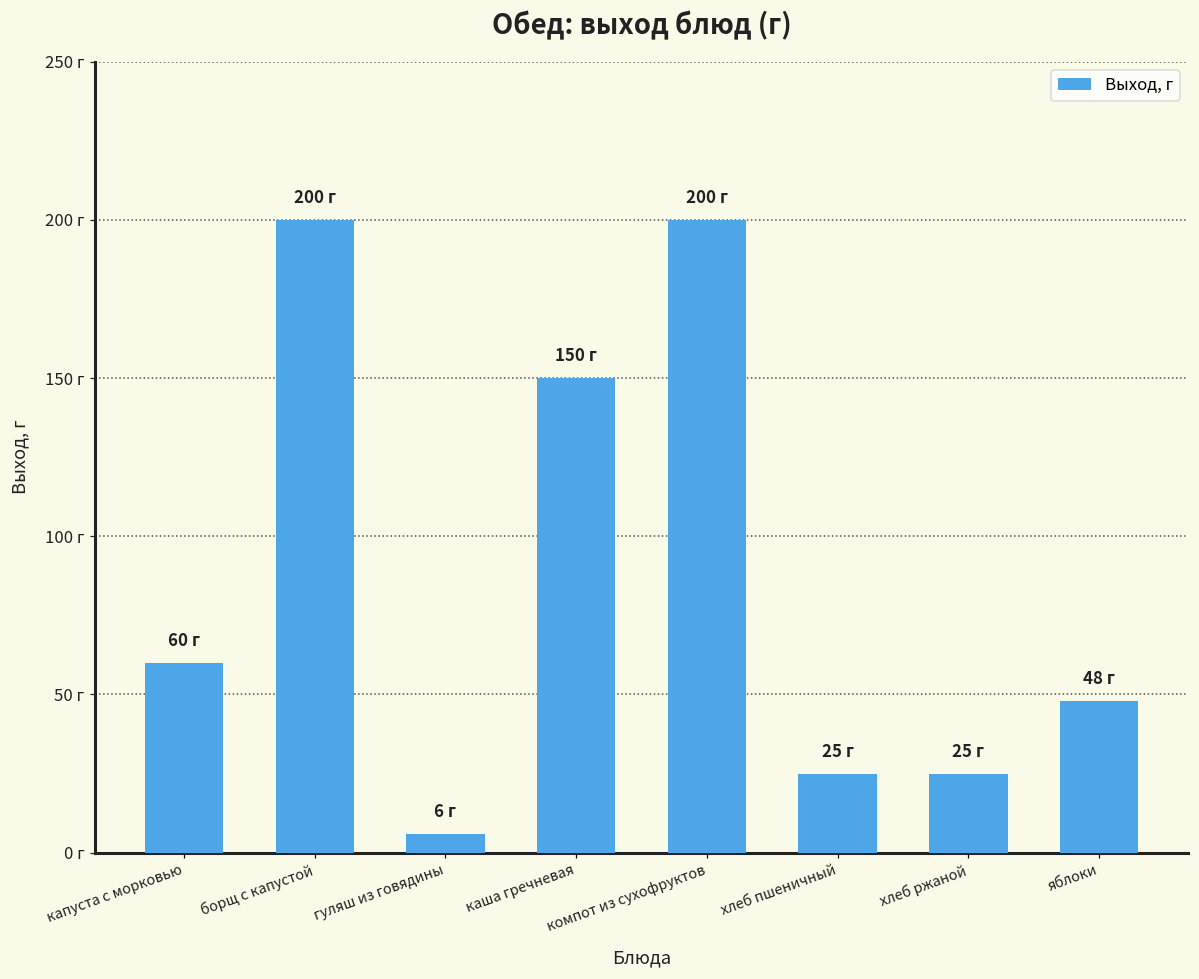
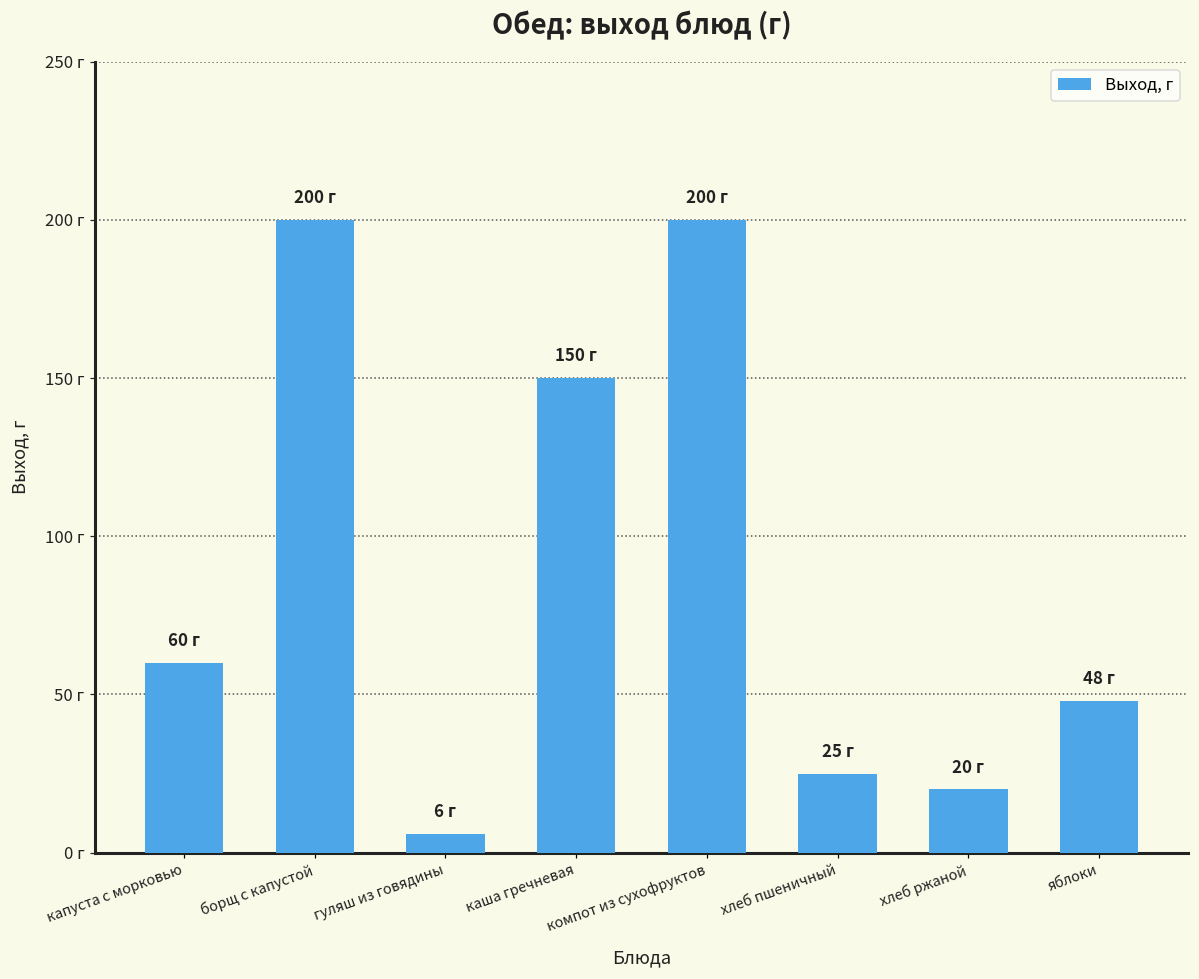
хлеб ржаной: 25 -> 20
